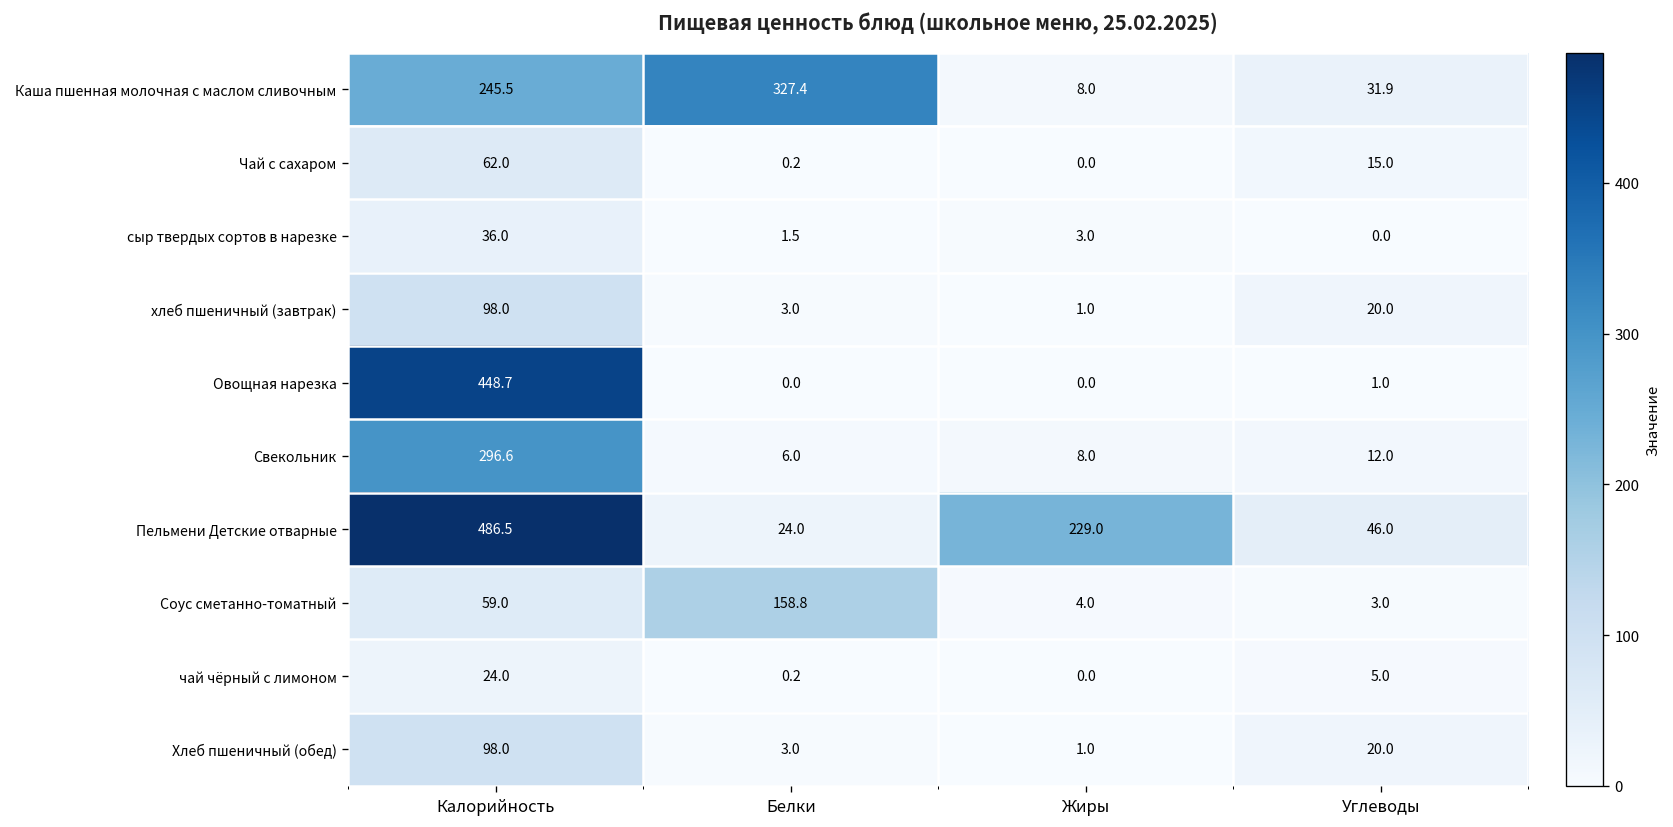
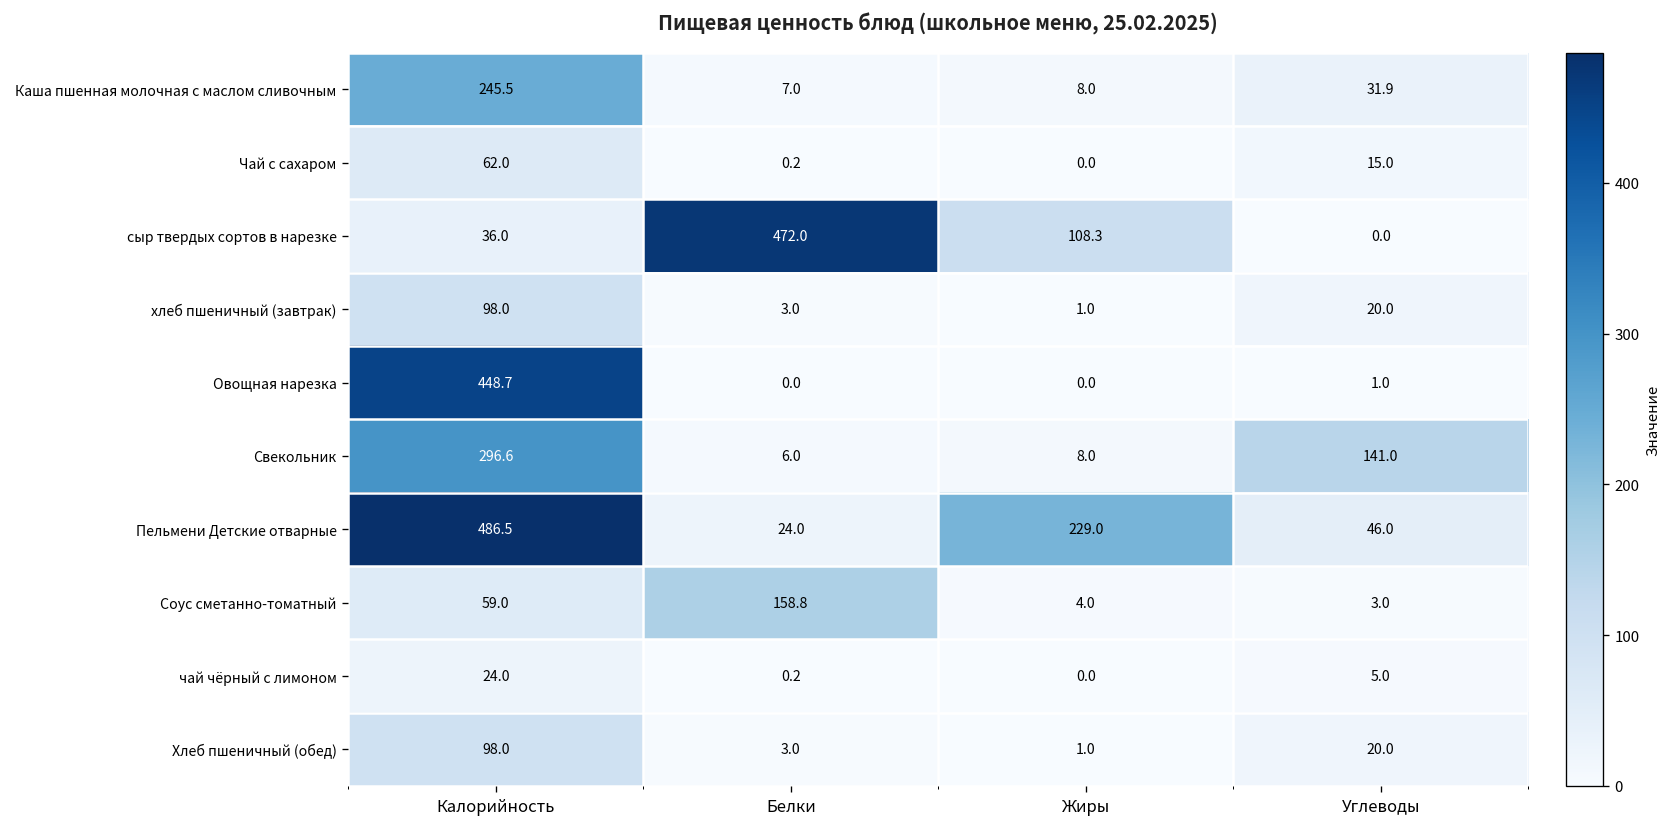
Каша пшенная молочная с маслом сливочным, Белки: 327.4 -> 7.0
сыр твердых сортов в нарезке, Белки: 1.5 -> 472.0
сыр твердых сортов в нарезке, Жиры: 3.0 -> 108.3
Свекольник, Углеводы: 12.0 -> 141.0
